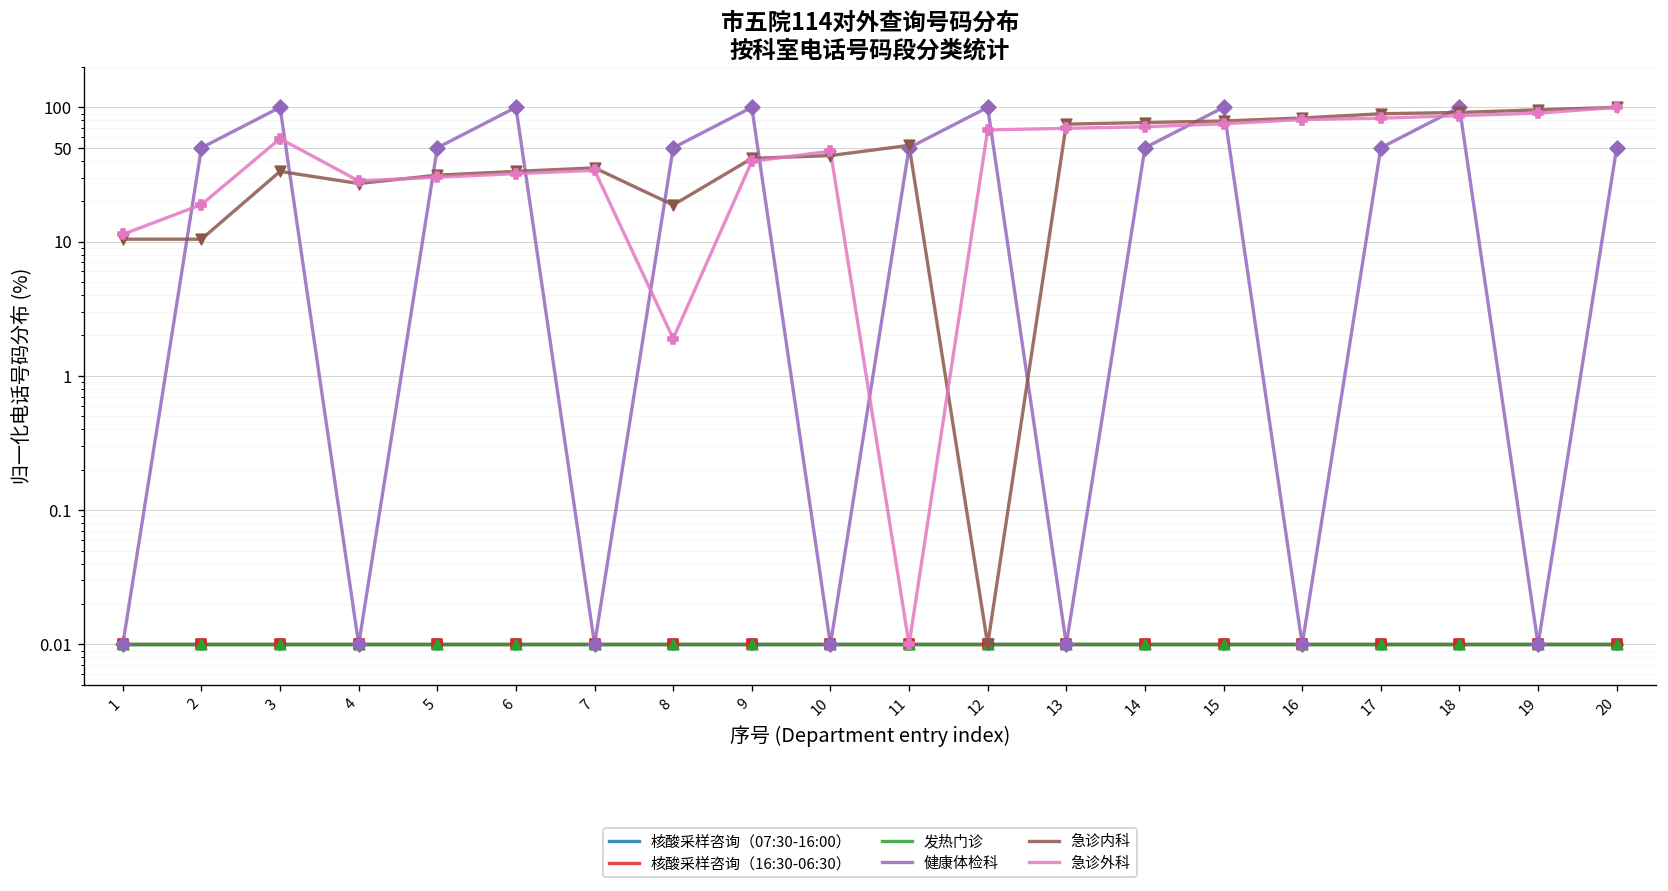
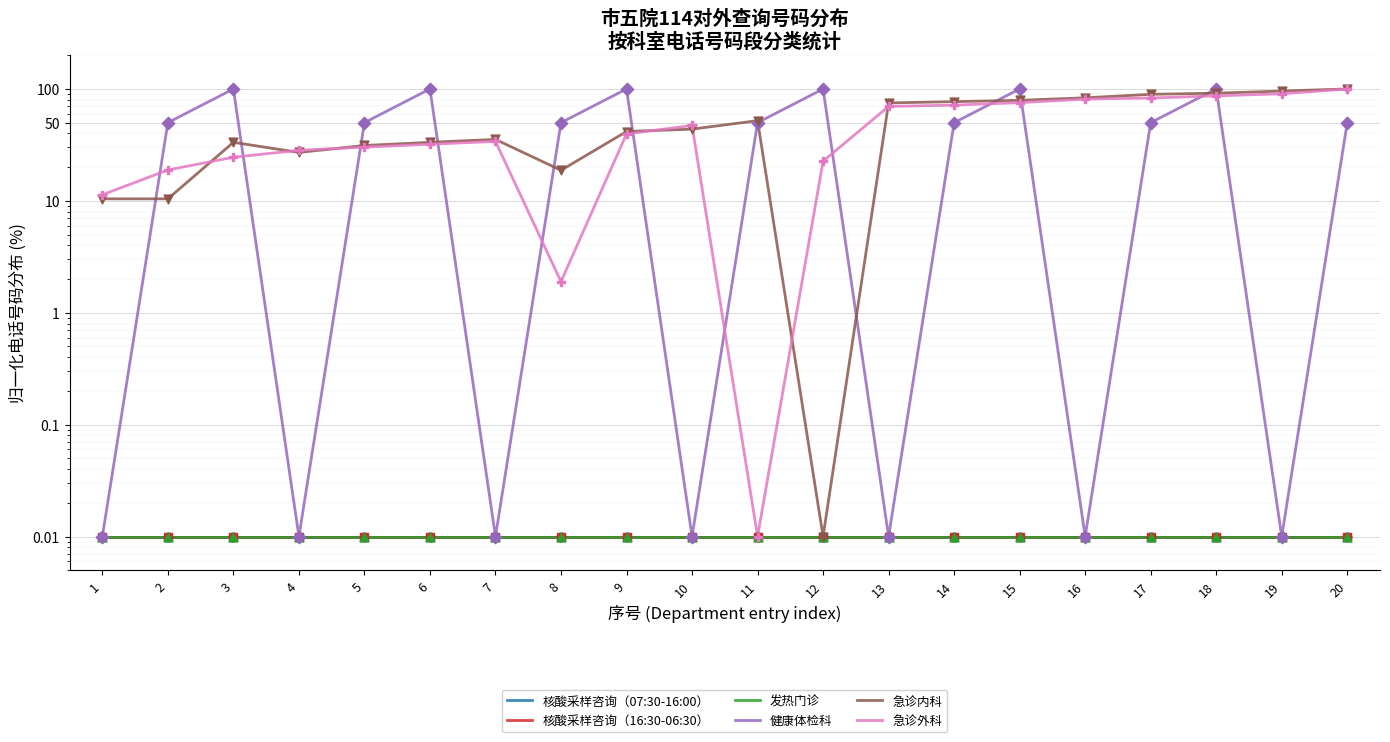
急诊外科, 3: 60 -> 25
急诊外科, 12: 70 -> 23
